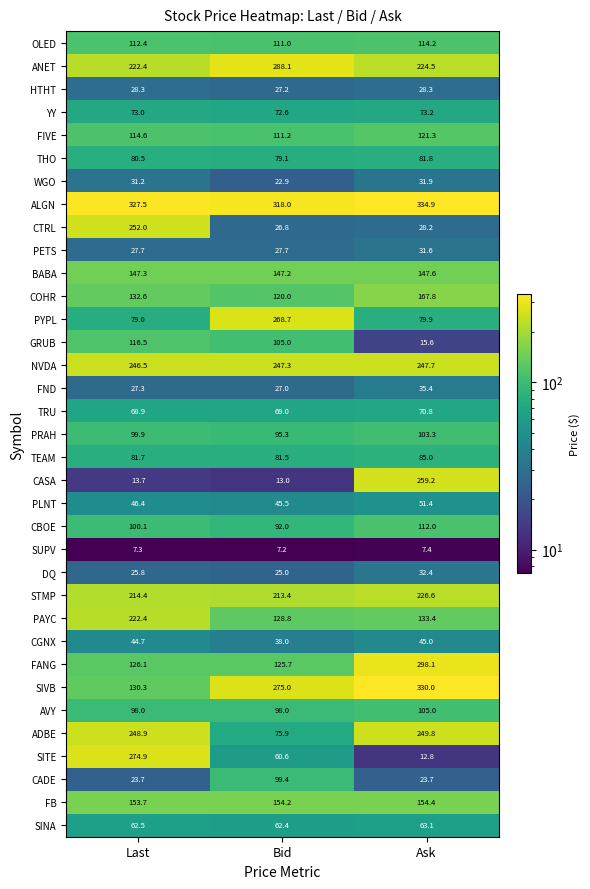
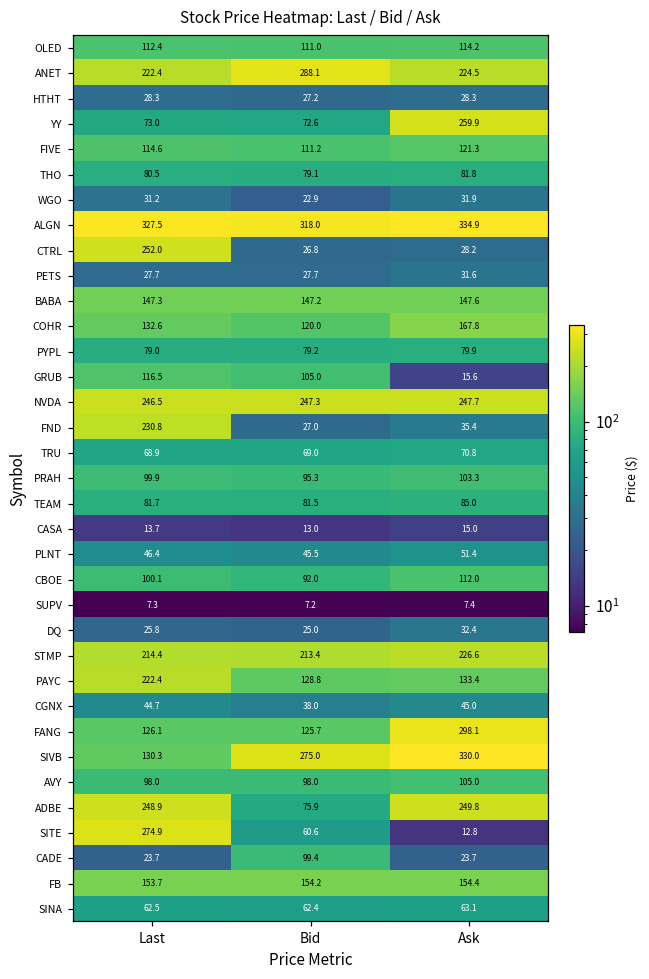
YY, Ask: 73.2 -> 259.9
PYPL, Bid: 268.7 -> 79.2
FND, Last: 27.3 -> 230.8
CASA, Ask: 259.2 -> 15.0
